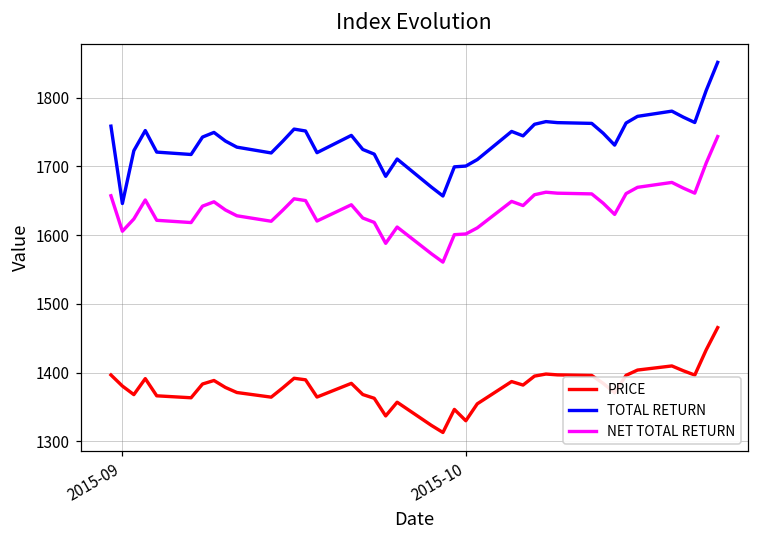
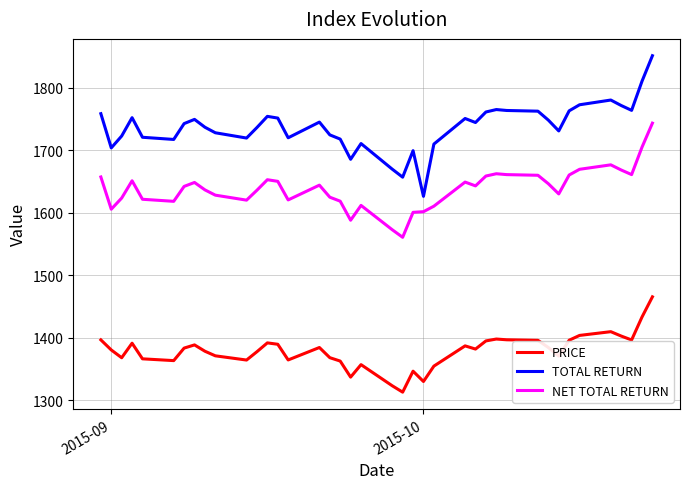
TOTAL RETURN, 2015-09: 1650 -> 1700
TOTAL RETURN, 2015-10: 1700 -> 1630
